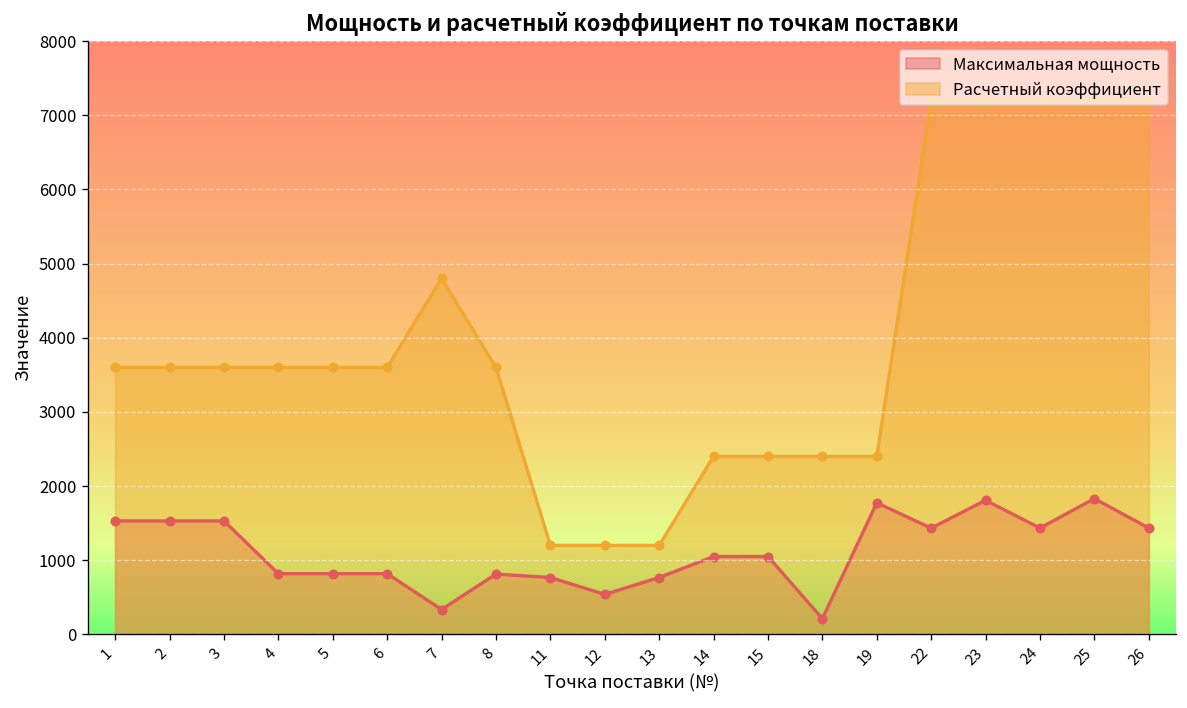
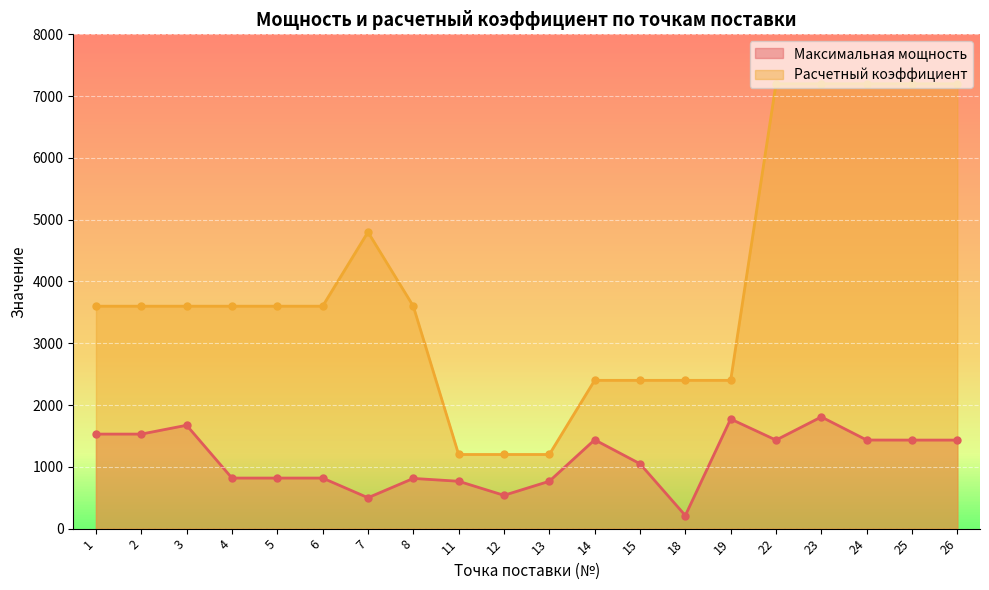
Максимальная мощность, 3: 1500 -> 1700
Максимальная мощность, 7: 300 -> 500
Максимальная мощность, 14: 1100 -> 1400
Максимальная мощность, 25: 1800 -> 1400
